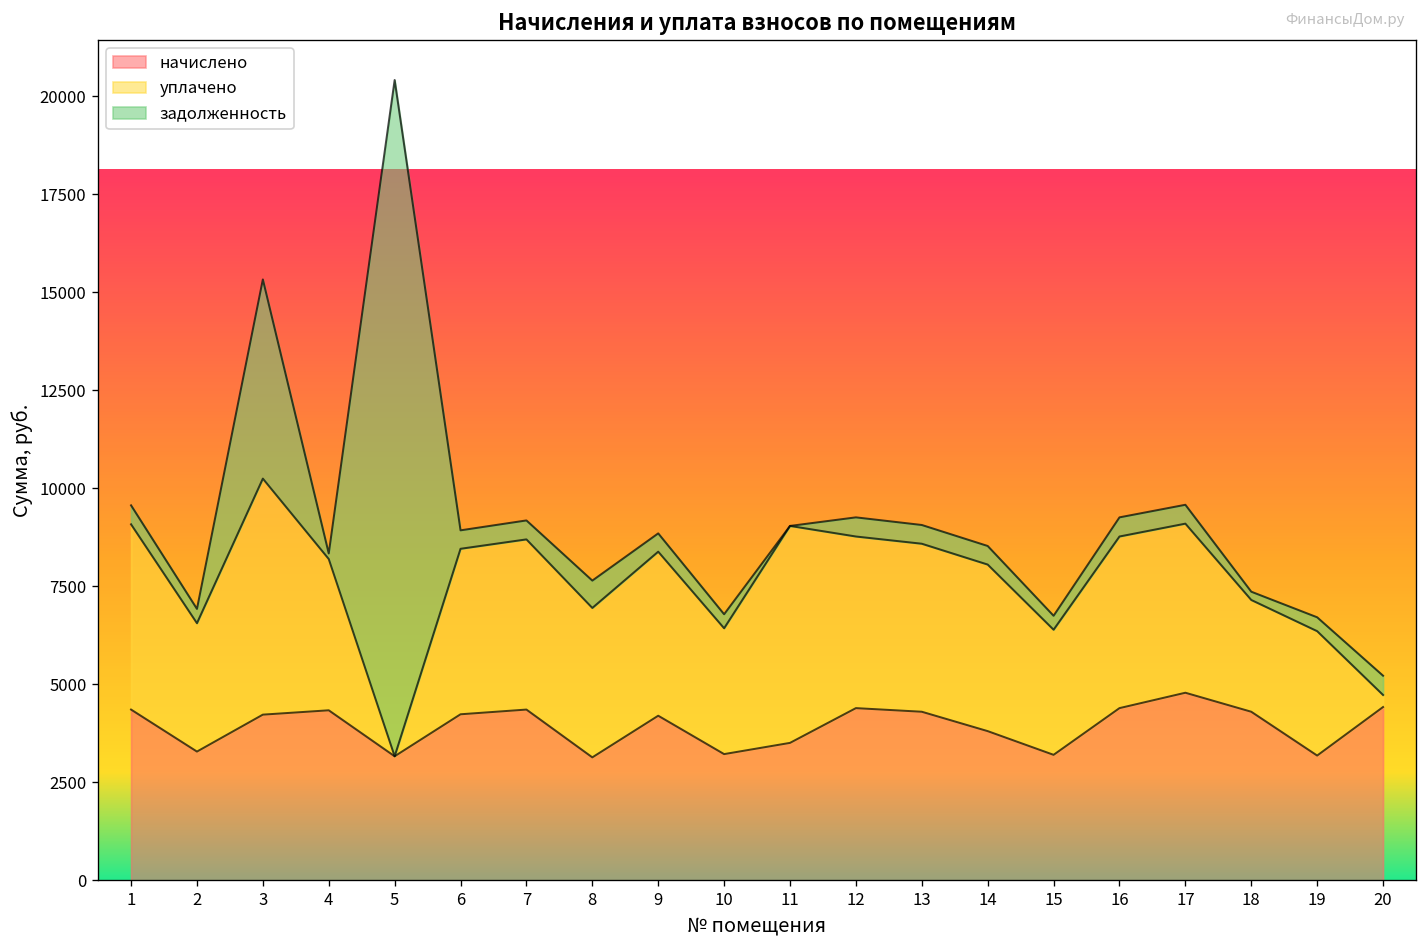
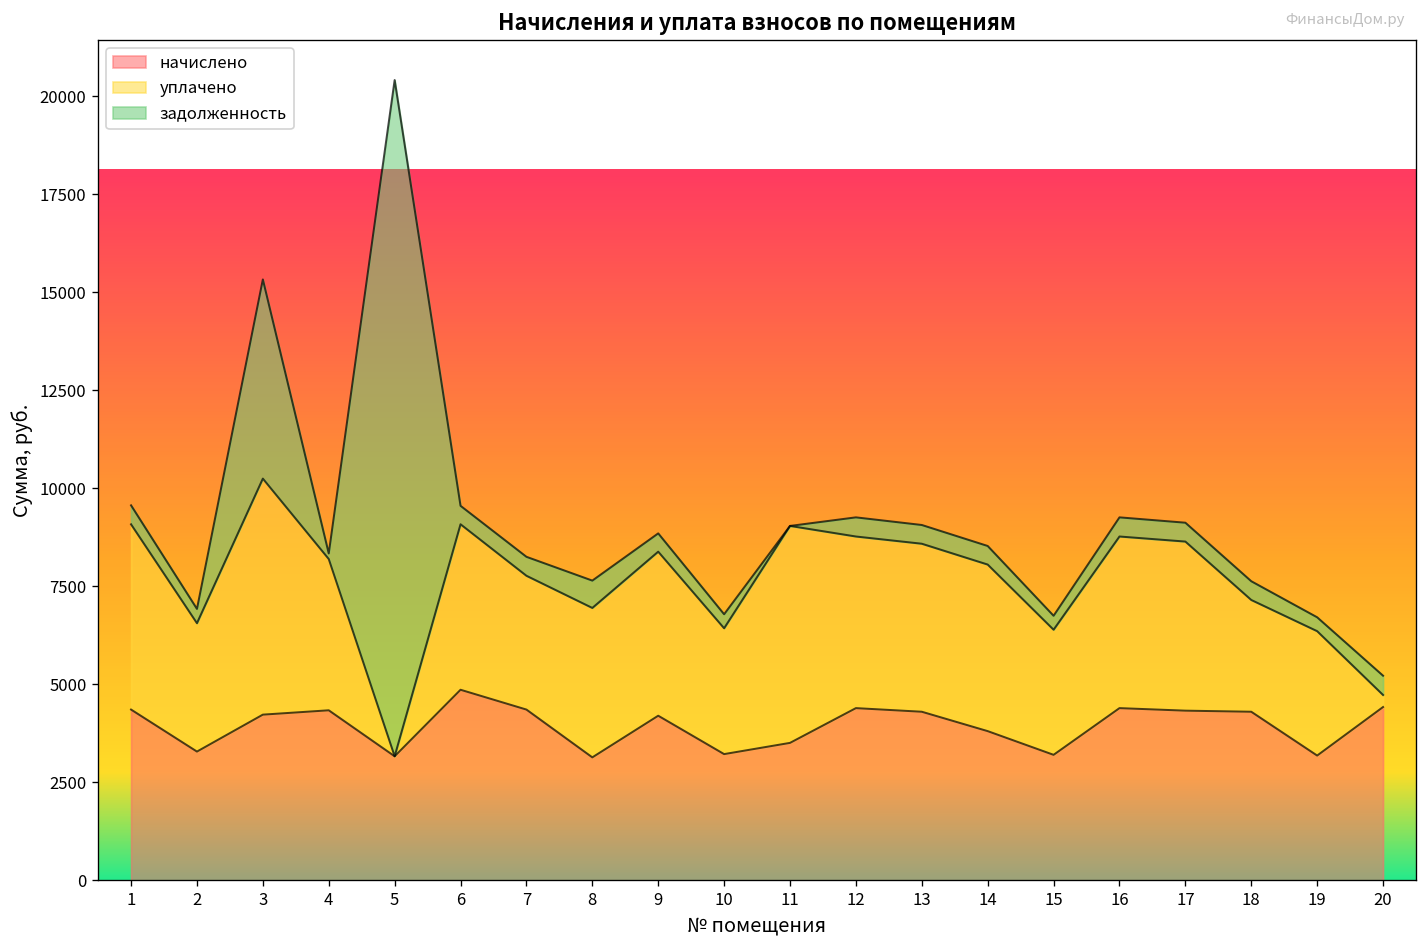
начислено, 6: 4200 -> 4900
уплачено, 7: 4300 -> 3400
начислено, 17: 4800 -> 4300
задолженность, 18: 200 -> 500
